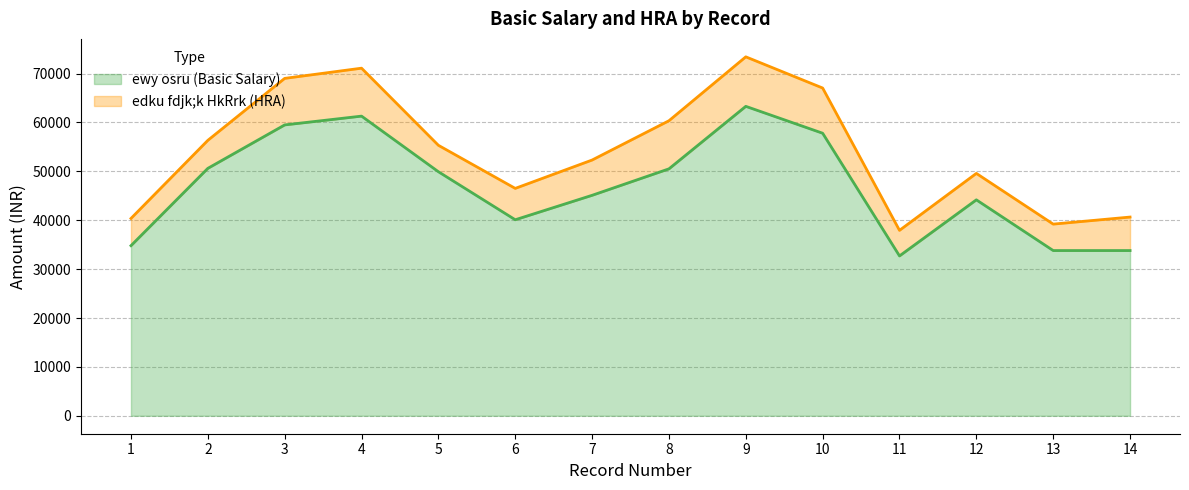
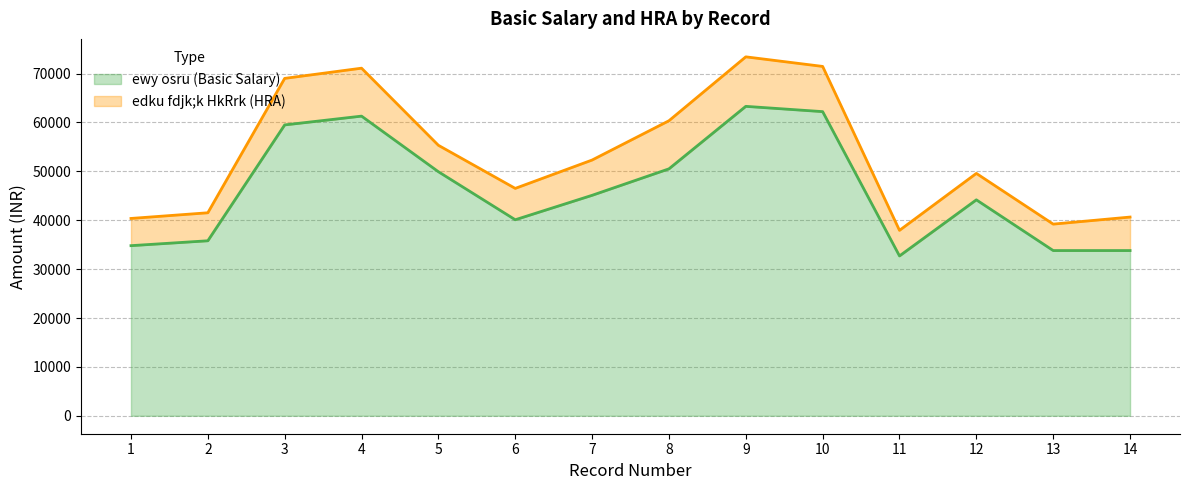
ewy osru (Basic Salary), 2: 51000 -> 36000
ewy osru (Basic Salary), 10: 58000 -> 62000
